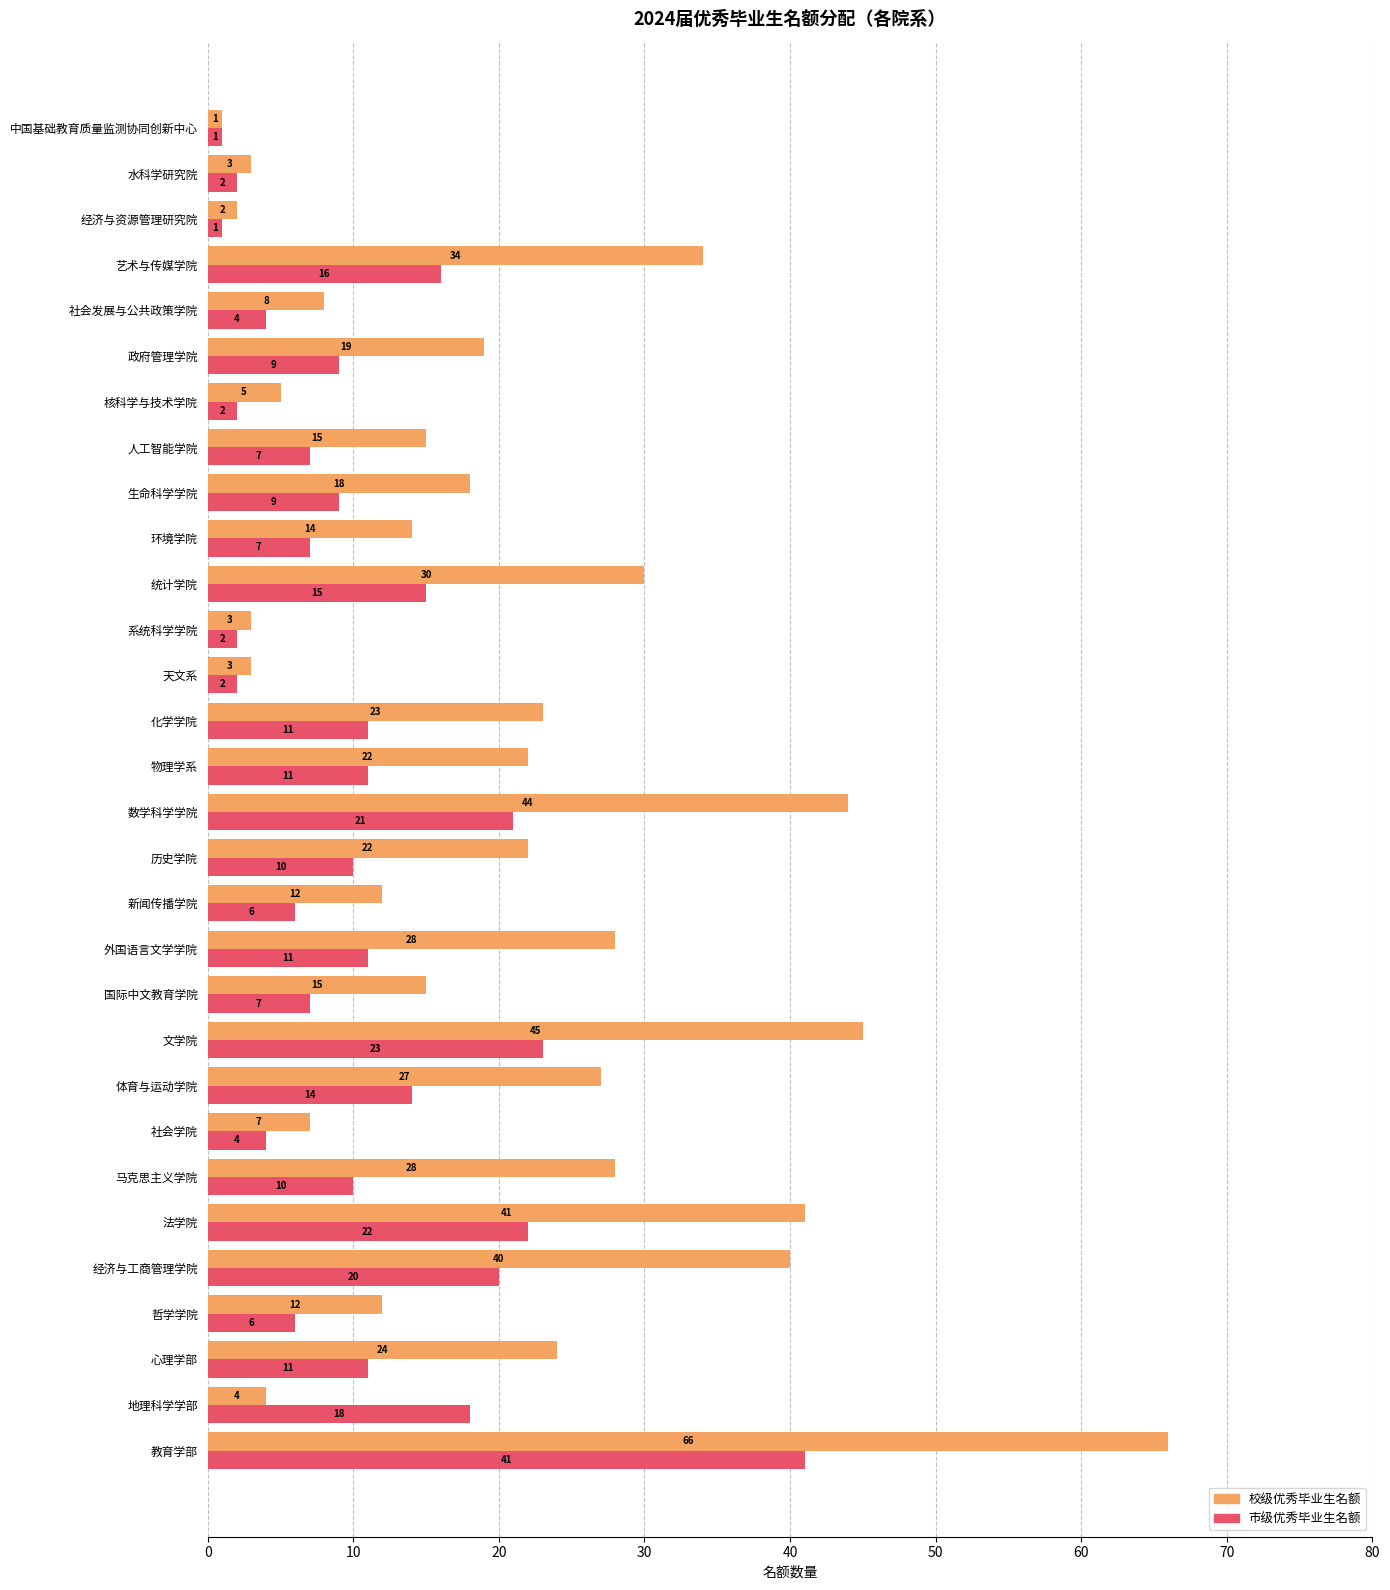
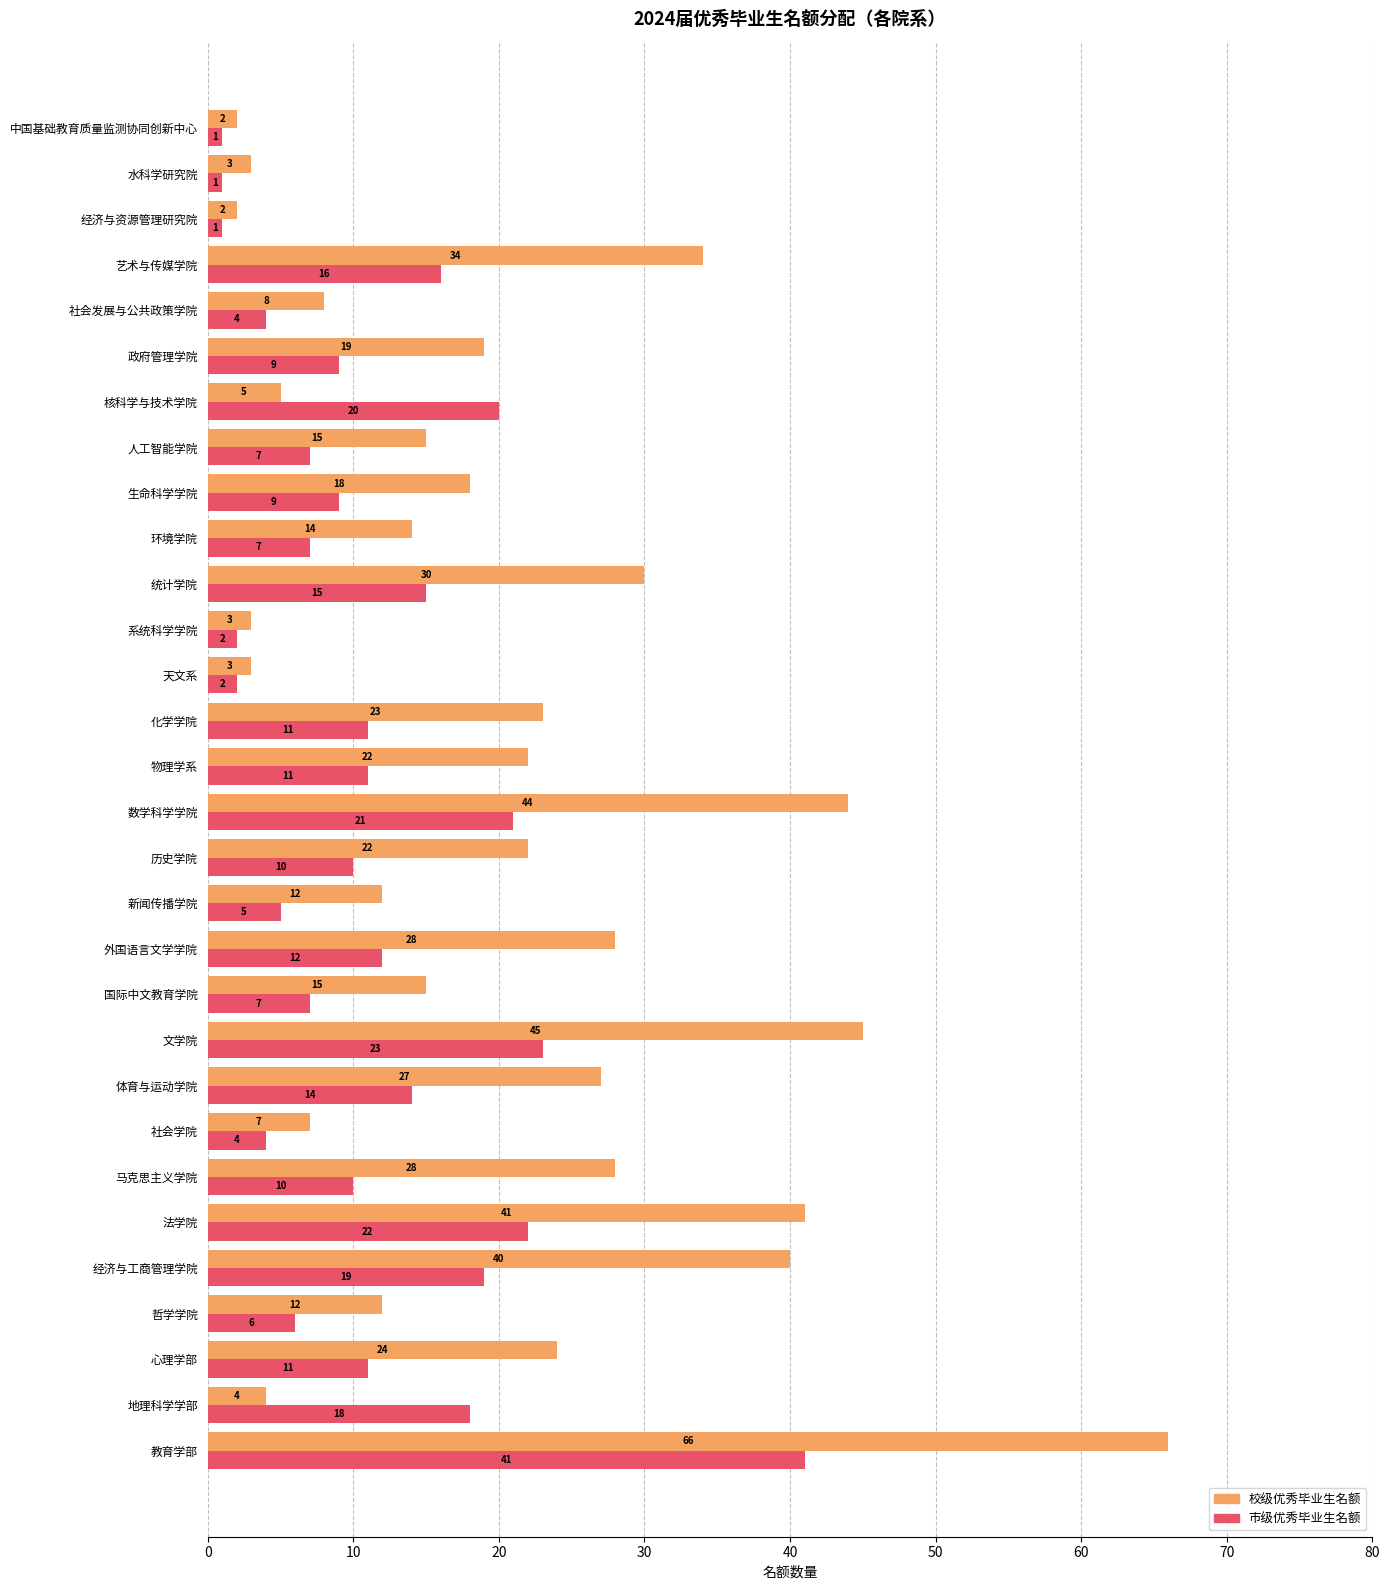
校级优秀毕业生名额, 中国基础教育质量监测协同创新中心: 1 -> 2
市级优秀毕业生名额, 水科学研究院: 2 -> 1
市级优秀毕业生名额, 核科学与技术学院: 2 -> 20
市级优秀毕业生名额, 新闻传播学院: 6 -> 5
市级优秀毕业生名额, 外国语言文学学院: 11 -> 12
市级优秀毕业生名额, 经济与工商管理学院: 20 -> 19
